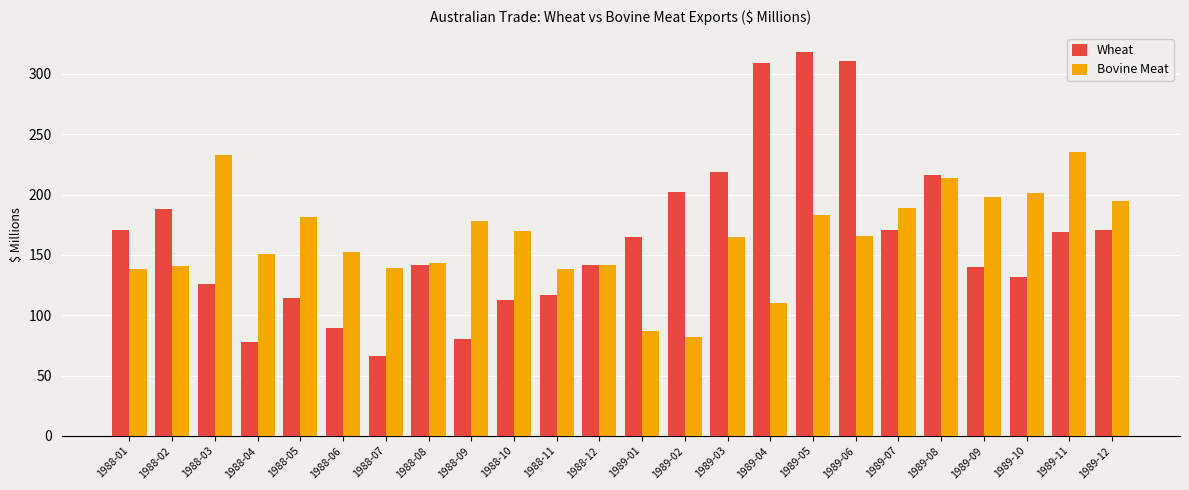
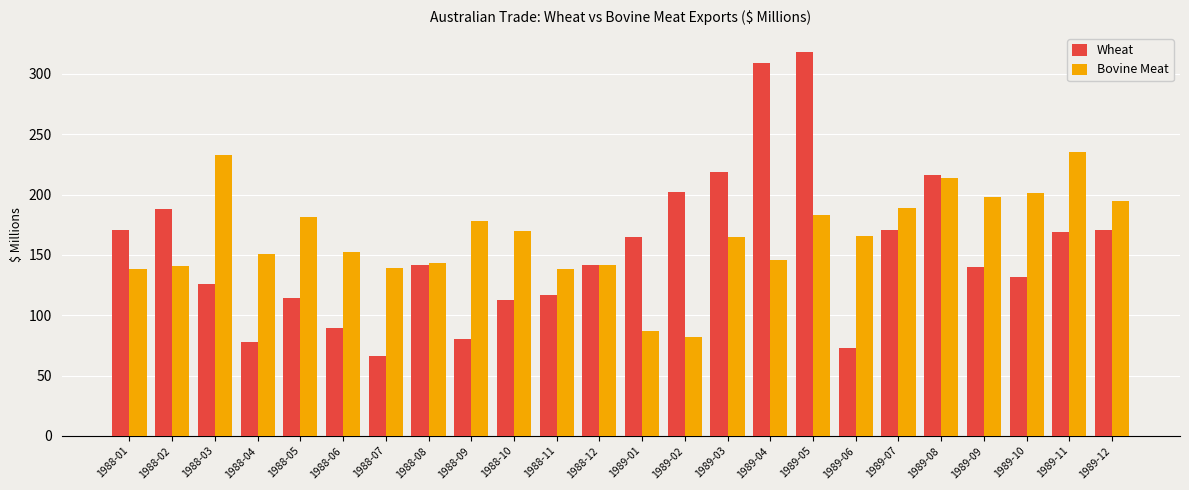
Bovine Meat, 1989-04: 110 -> 146
Wheat, 1989-06: 311 -> 73
